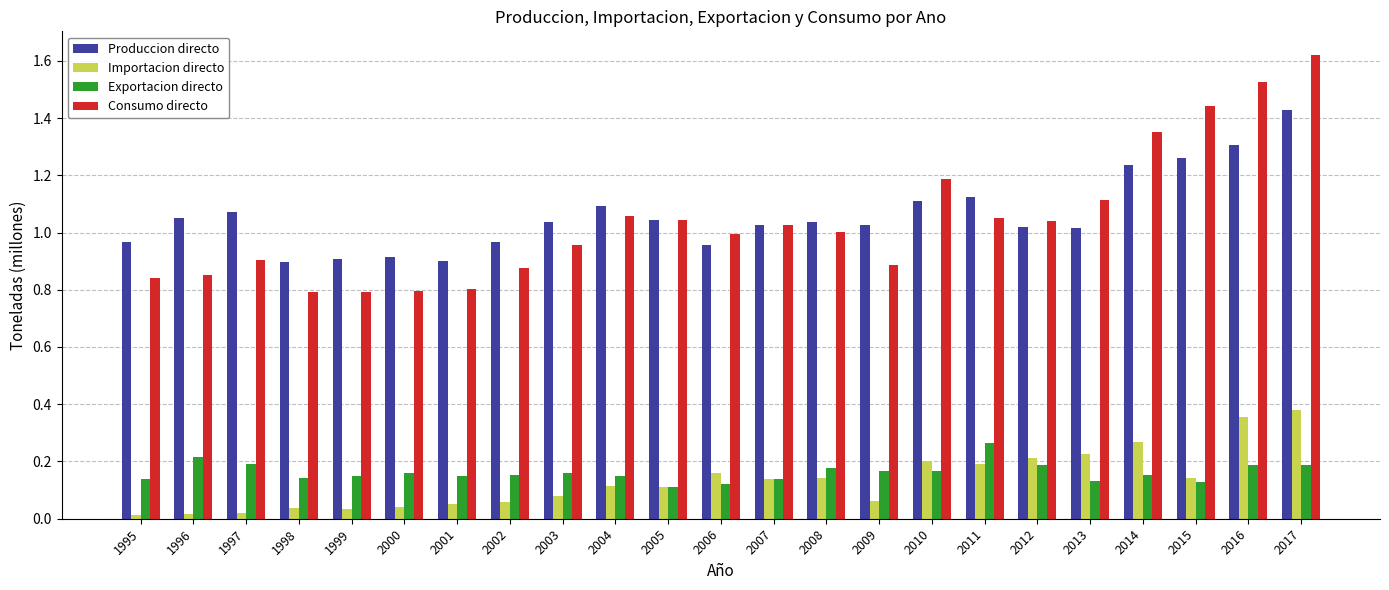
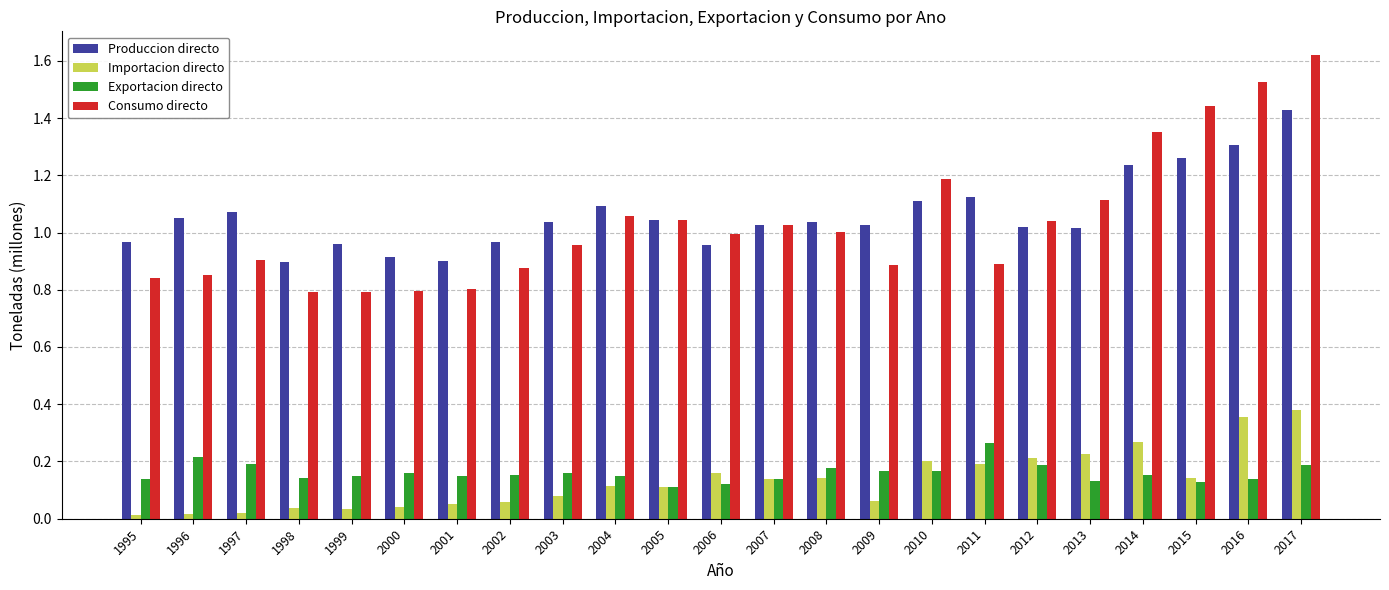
Produccion directo, 1999: 0.91 -> 0.96
Consumo directo, 2011: 1.05 -> 0.89
Exportacion directo, 2016: 0.19 -> 0.14
